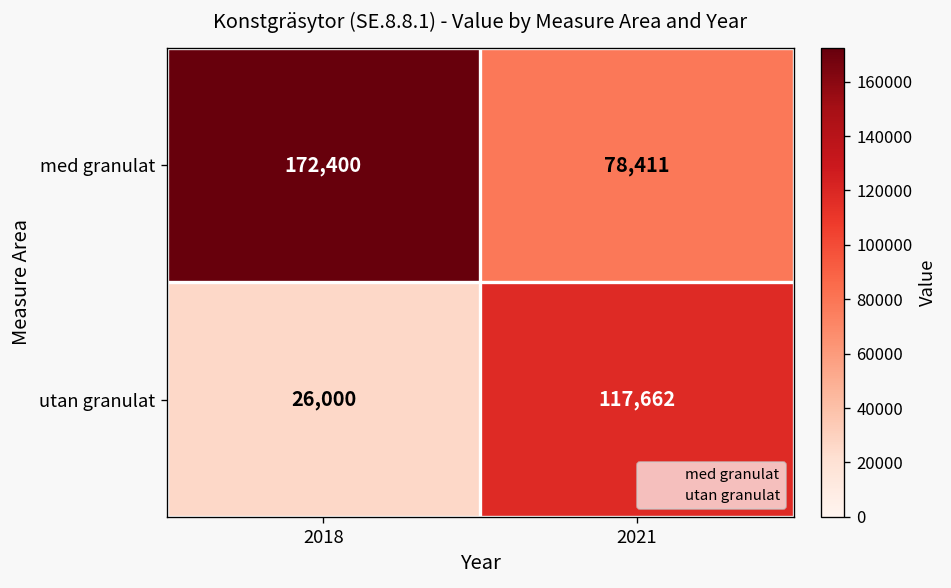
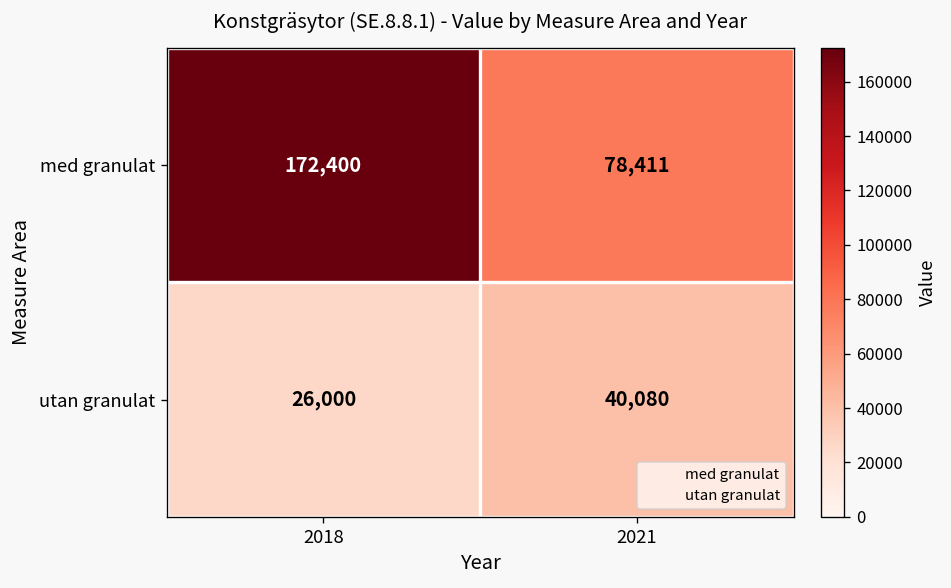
utan granulat, 2021: 117,662 -> 40,080
